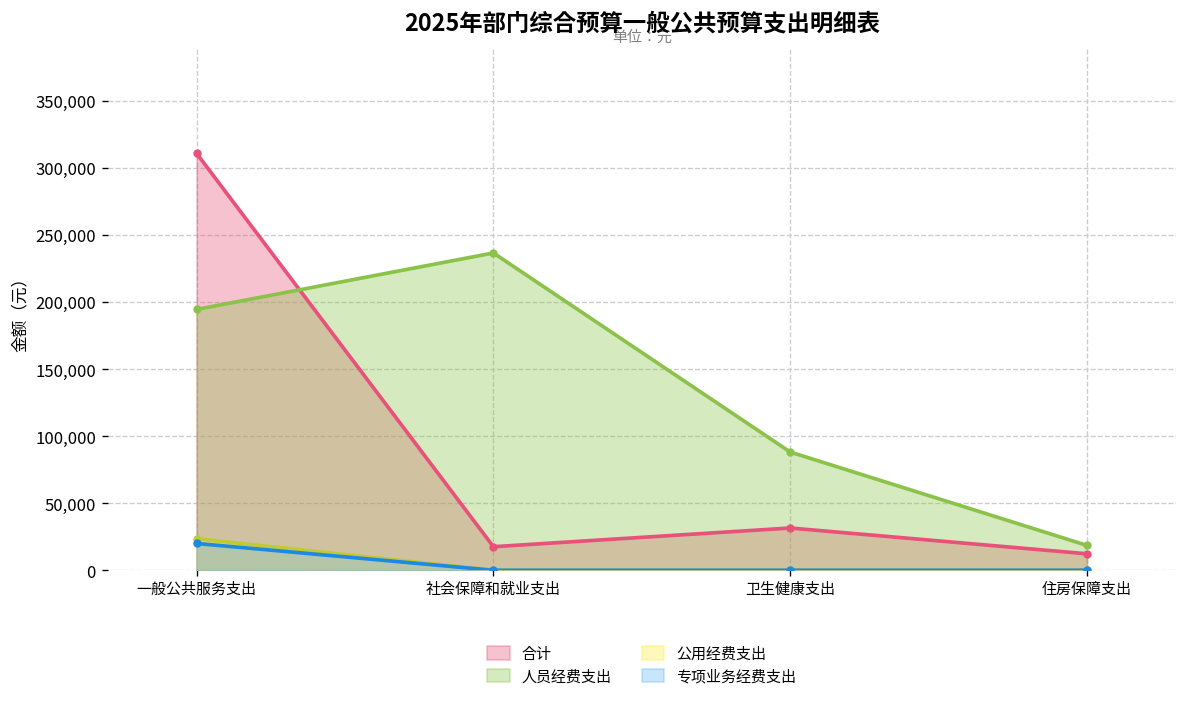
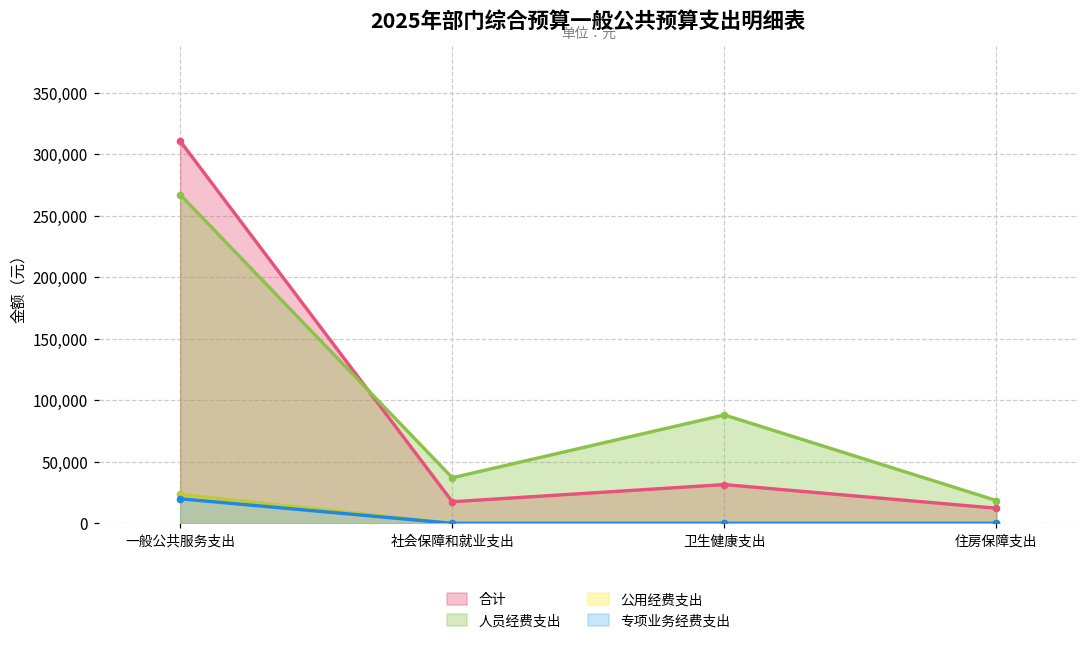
人员经费支出, 一般公共服务支出: 194,000 -> 267,000
人员经费支出, 社会保障和就业支出: 237,000 -> 37,000
